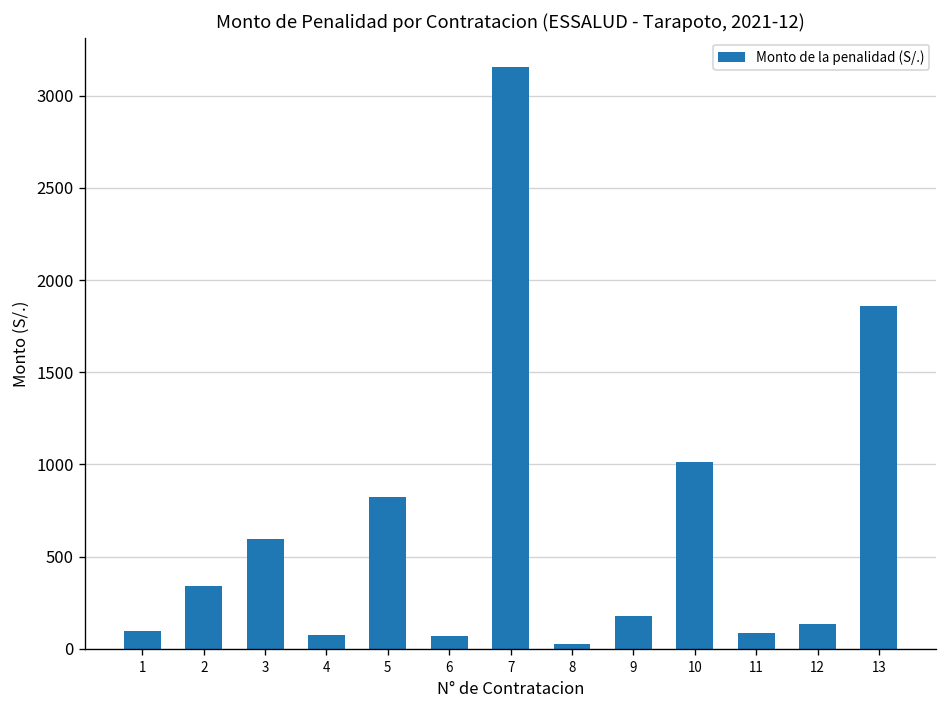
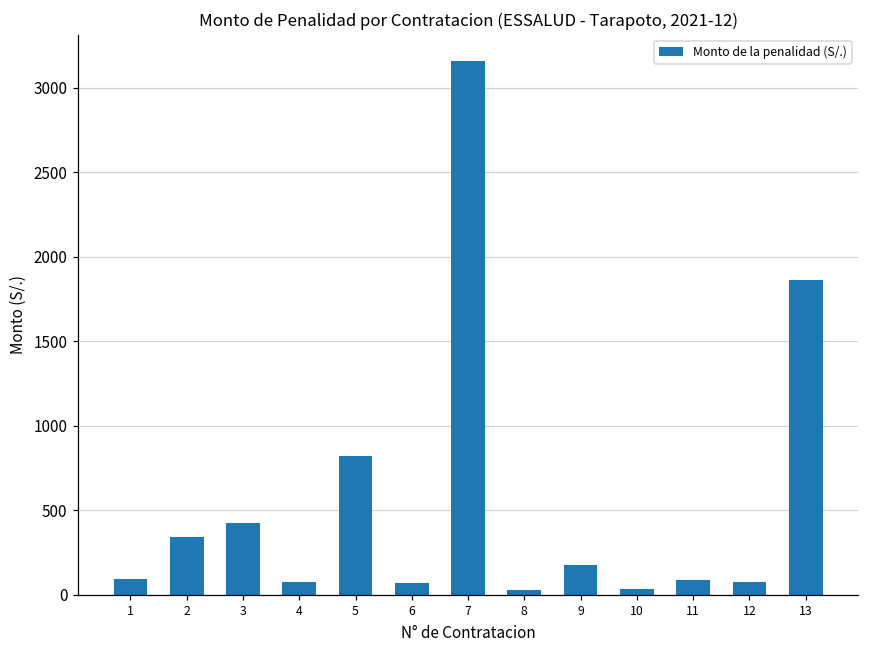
3: 590 -> 430
10: 1020 -> 40
12: 130 -> 70
